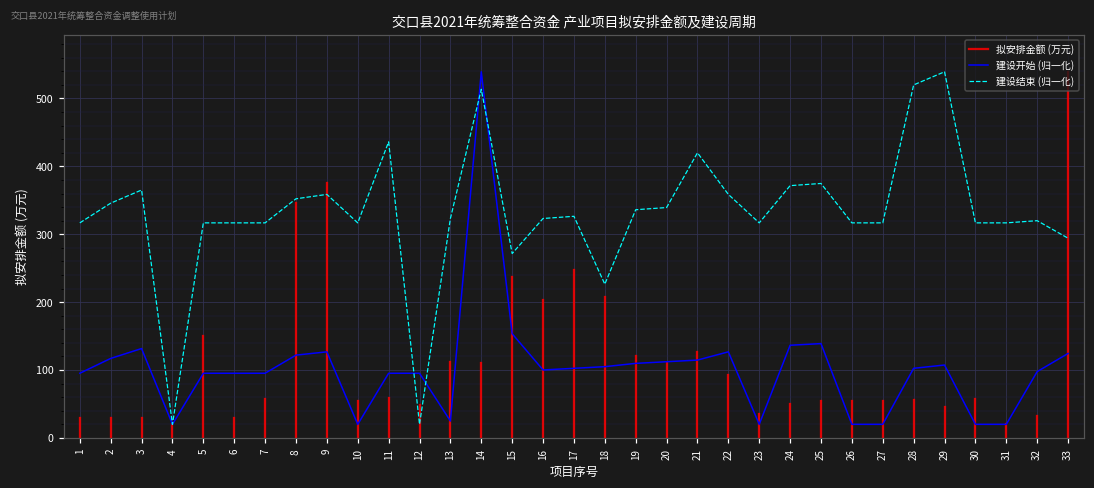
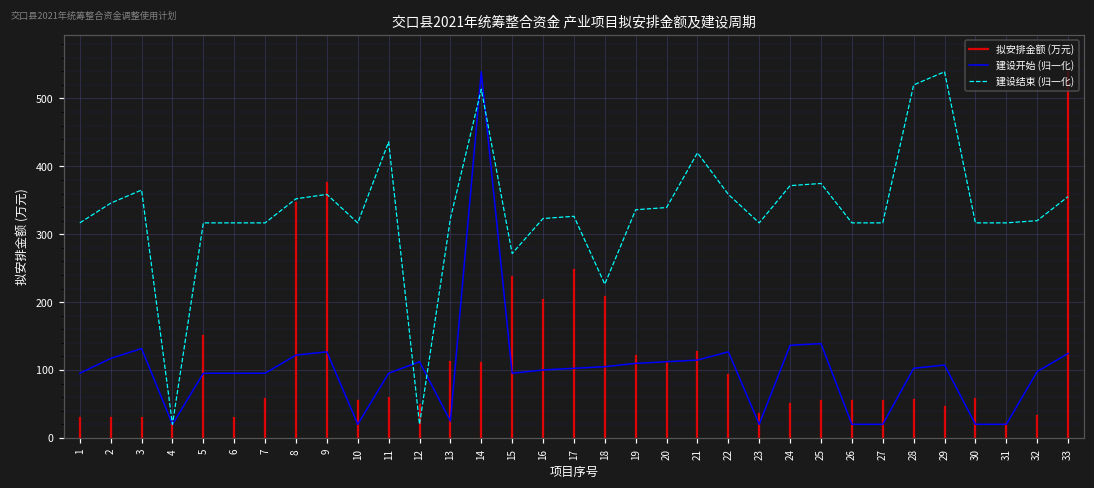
建设开始 (归一化), 12: 100 -> 110
建设开始 (归一化), 15: 150 -> 100
建设结束 (归一化), 33: 290 -> 360
